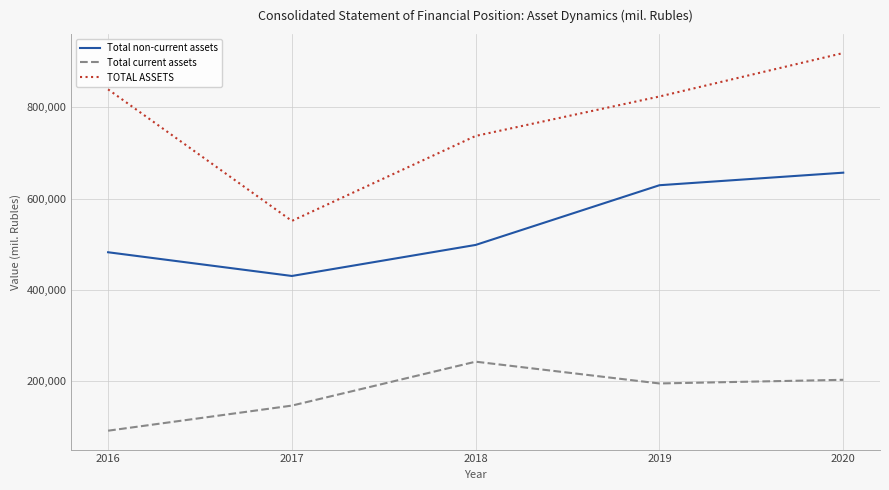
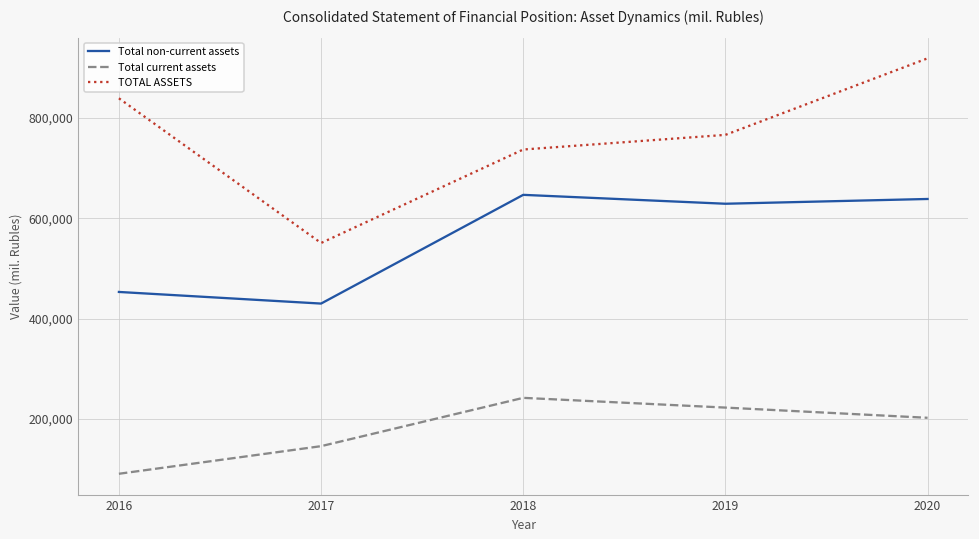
Total non-current assets, 2016: 480,000 -> 450,000
Total non-current assets, 2018: 500,000 -> 650,000
Total current assets, 2019: 190,000 -> 220,000
TOTAL ASSETS, 2019: 820,000 -> 770,000
Total non-current assets, 2020: 660,000 -> 640,000
